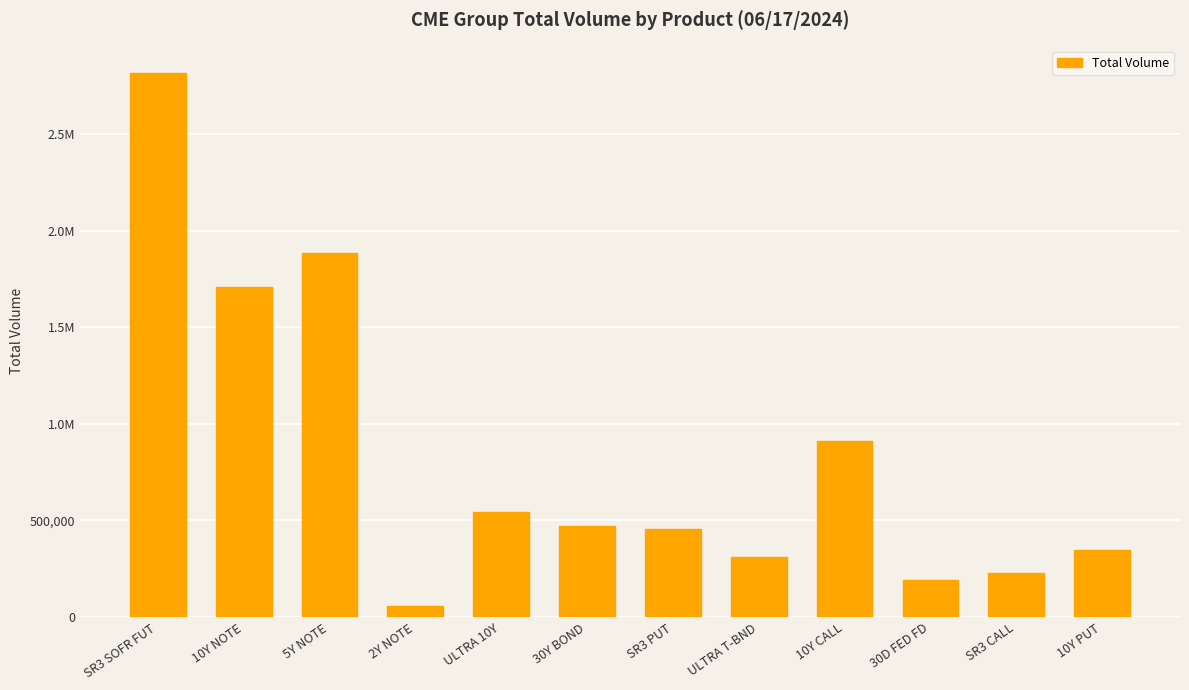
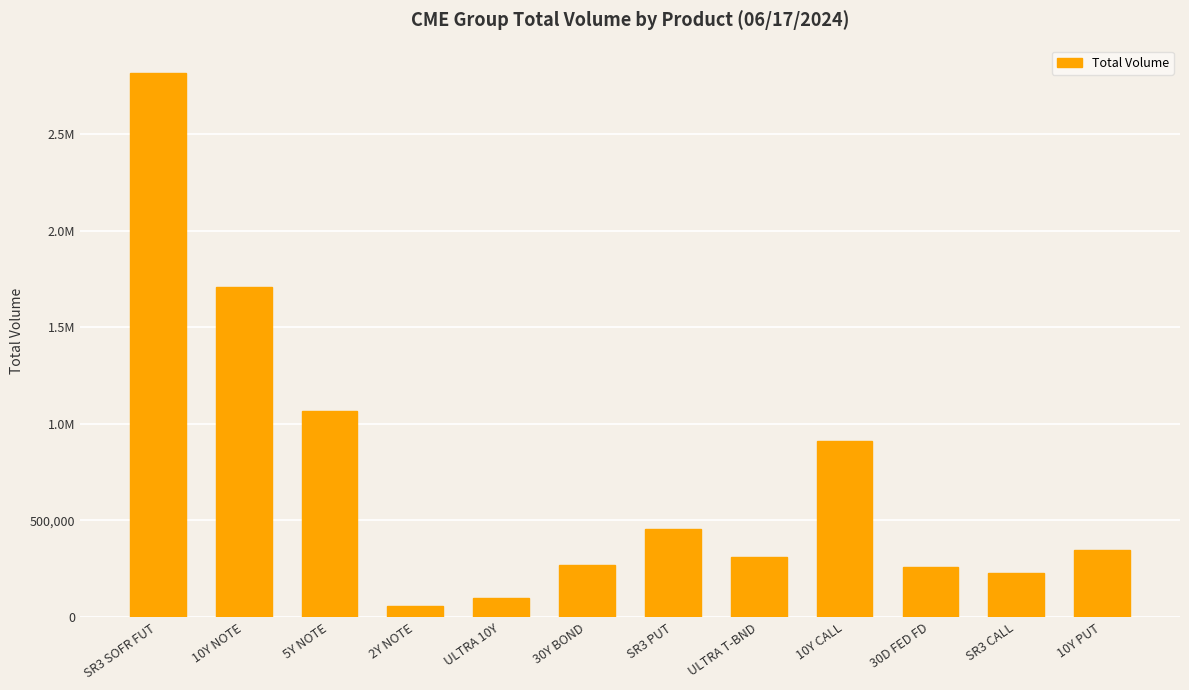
5Y NOTE: 1,880,000 -> 1,070,000
ULTRA 10Y: 540,000 -> 100,000
30Y BOND: 470,000 -> 270,000
30D FED FD: 190,000 -> 260,000
